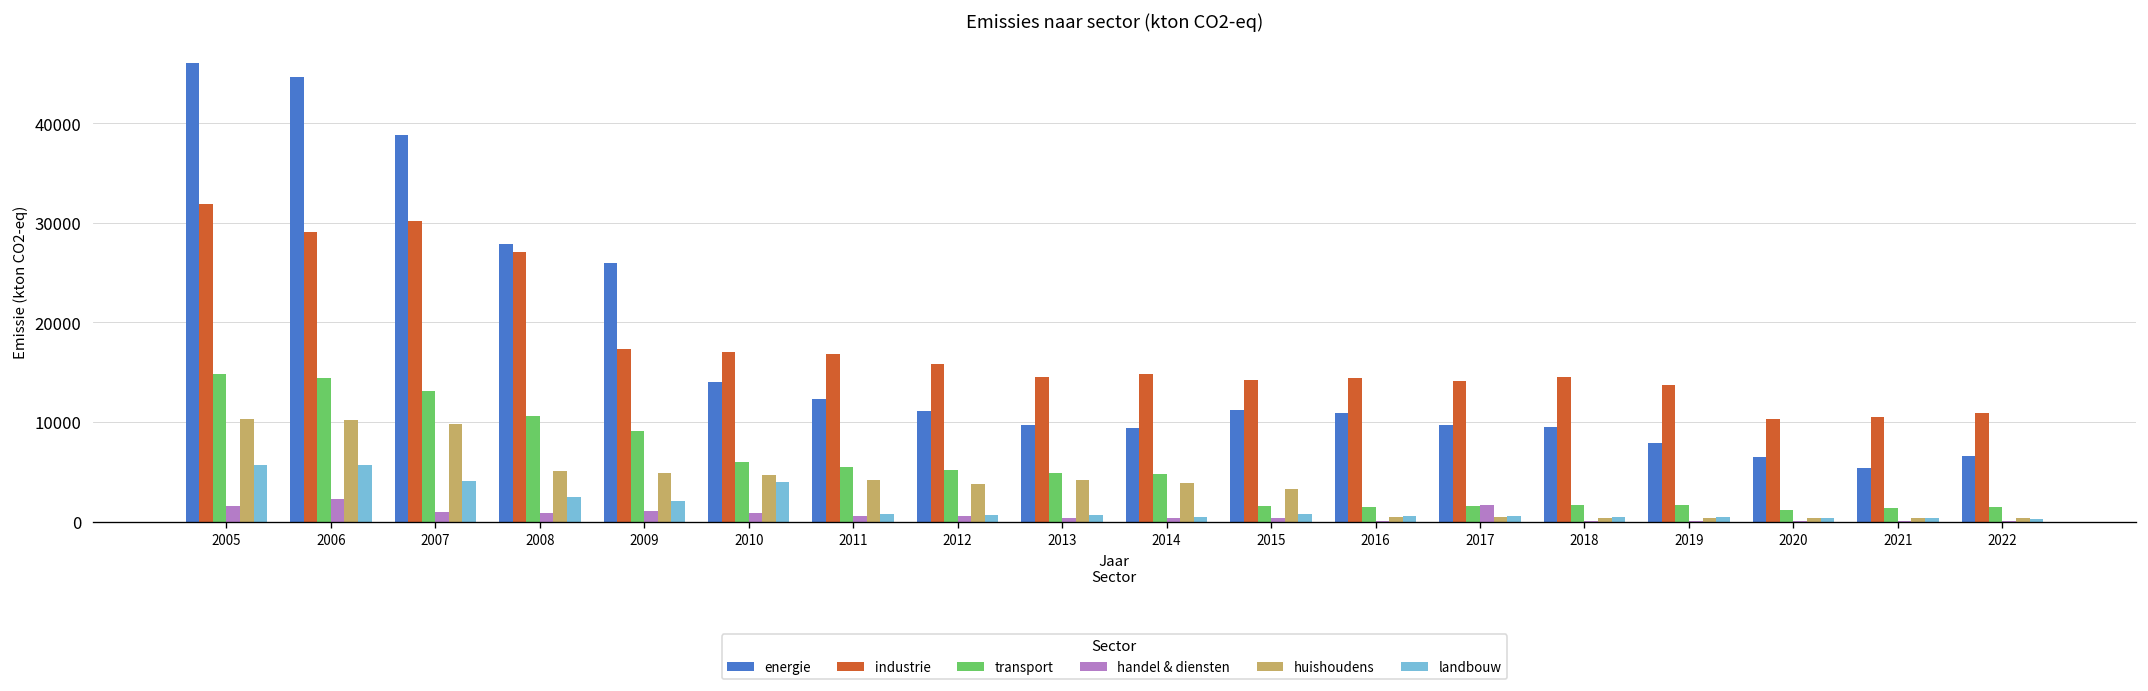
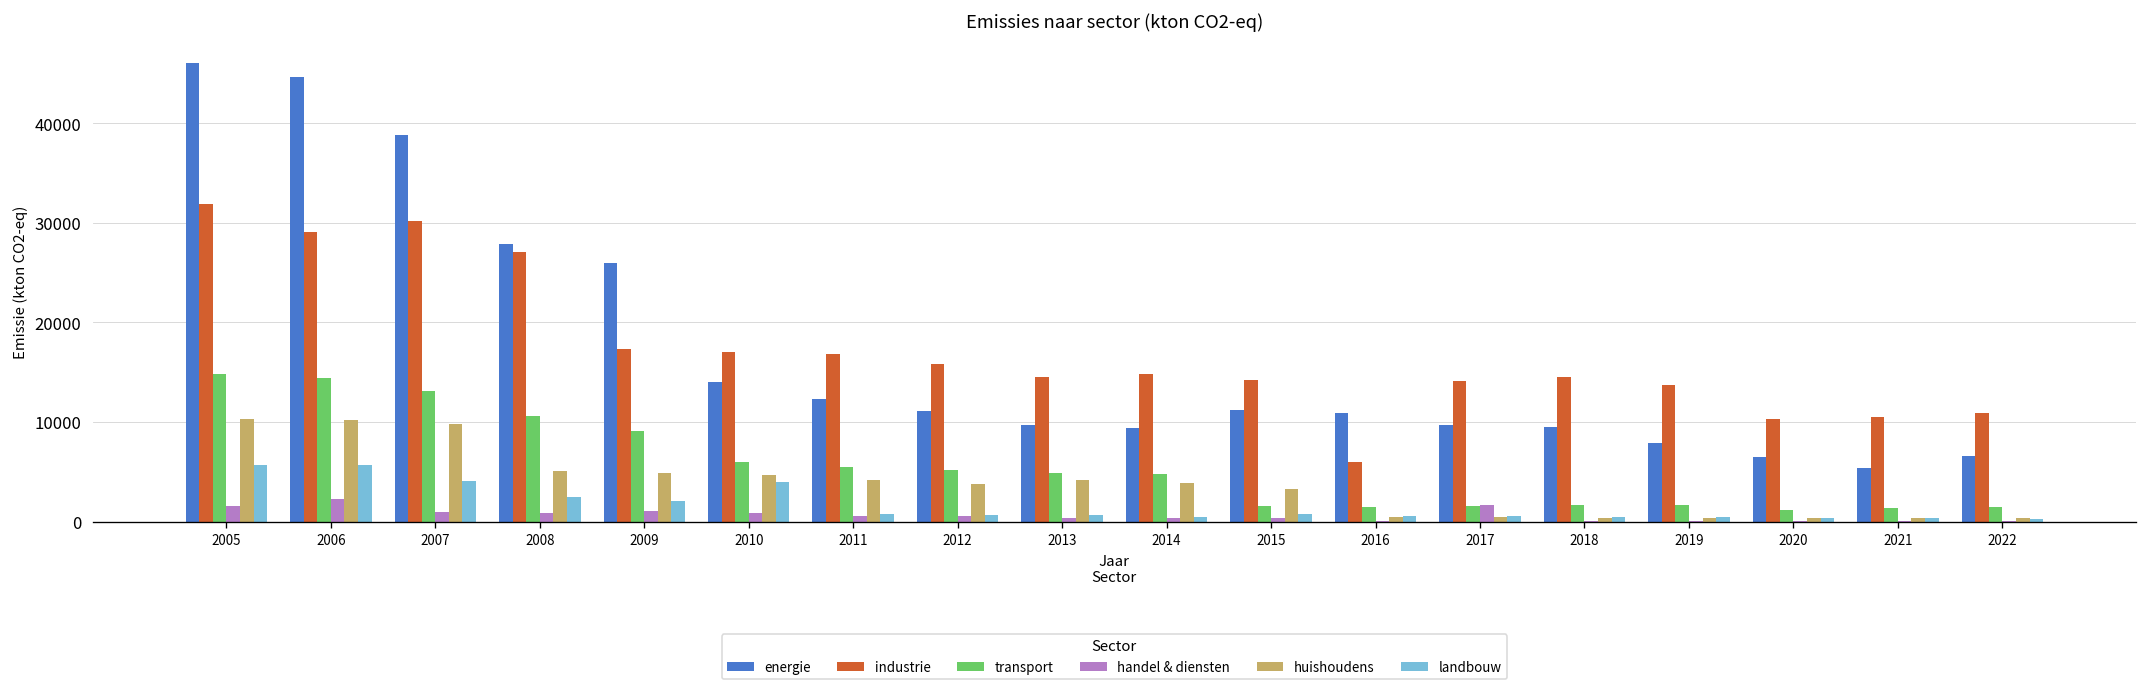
industrie, 2016: 14000 -> 6000
